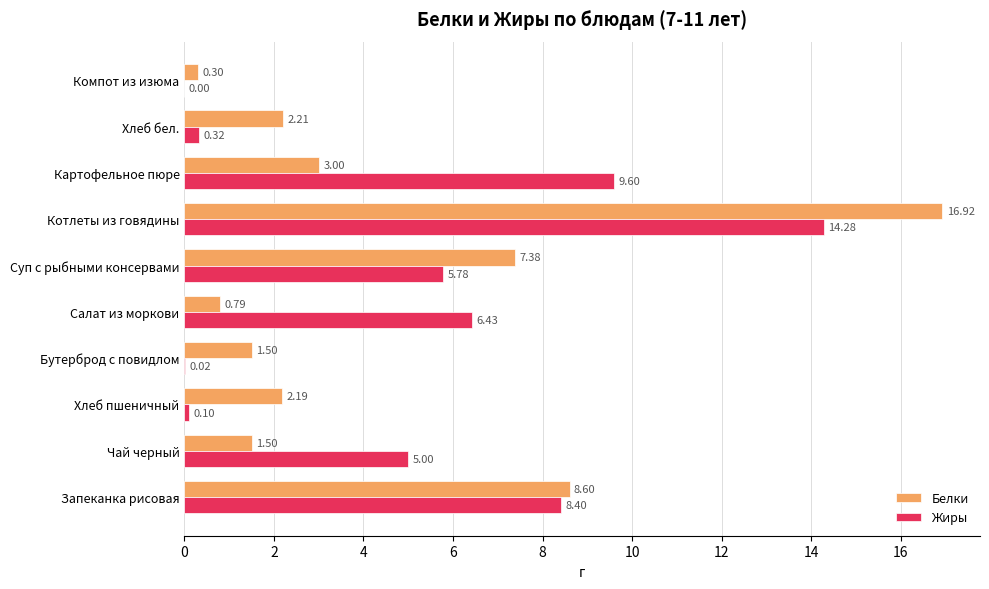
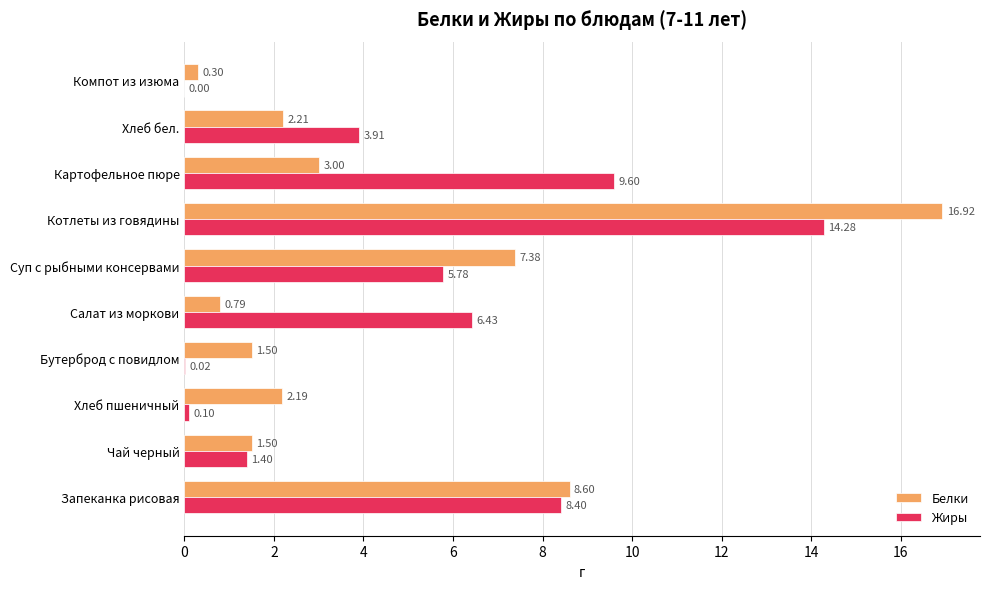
Жиры, Хлеб бел.: 0.32 -> 3.91
Жиры, Чай черный: 5.00 -> 1.40
